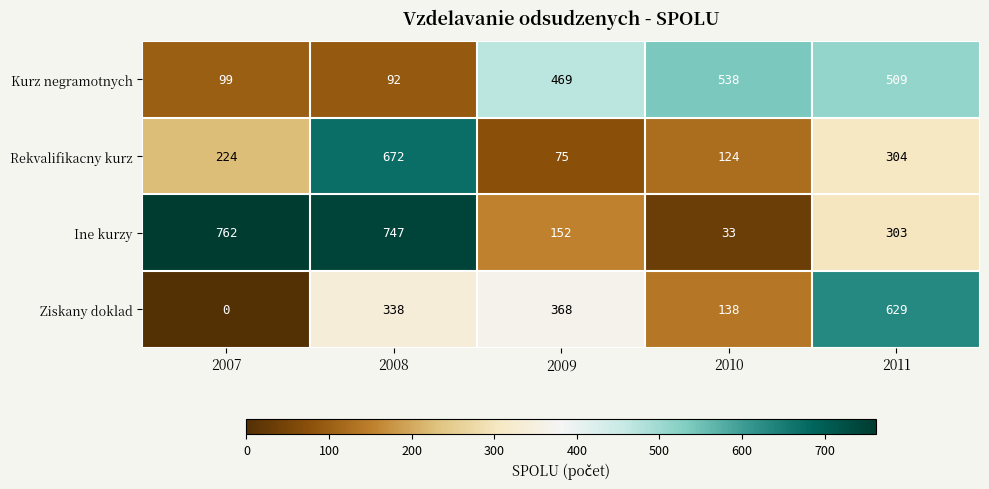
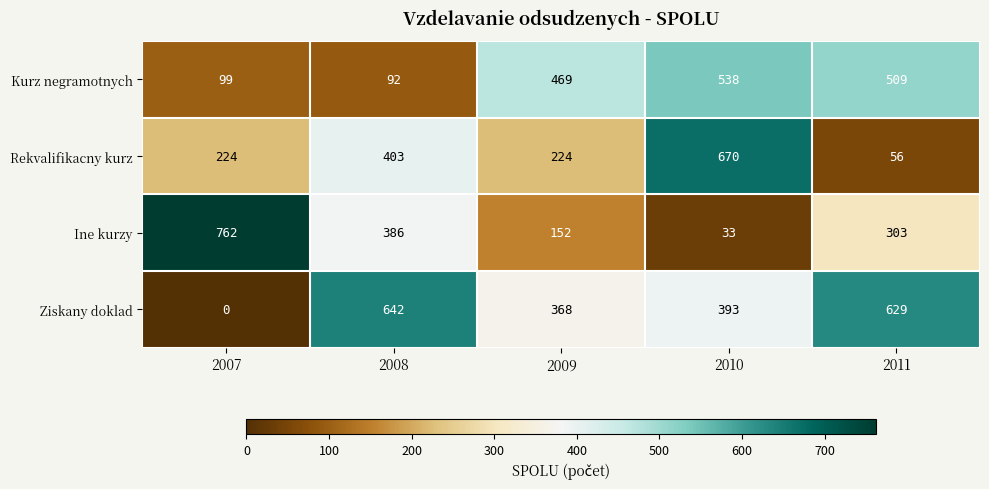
Rekvalifikacny kurz, 2008: 672 -> 403
Rekvalifikacny kurz, 2009: 75 -> 224
Rekvalifikacny kurz, 2010: 124 -> 670
Rekvalifikacny kurz, 2011: 304 -> 56
Ine kurzy, 2008: 747 -> 386
Ziskany doklad, 2008: 338 -> 642
Ziskany doklad, 2010: 138 -> 393
